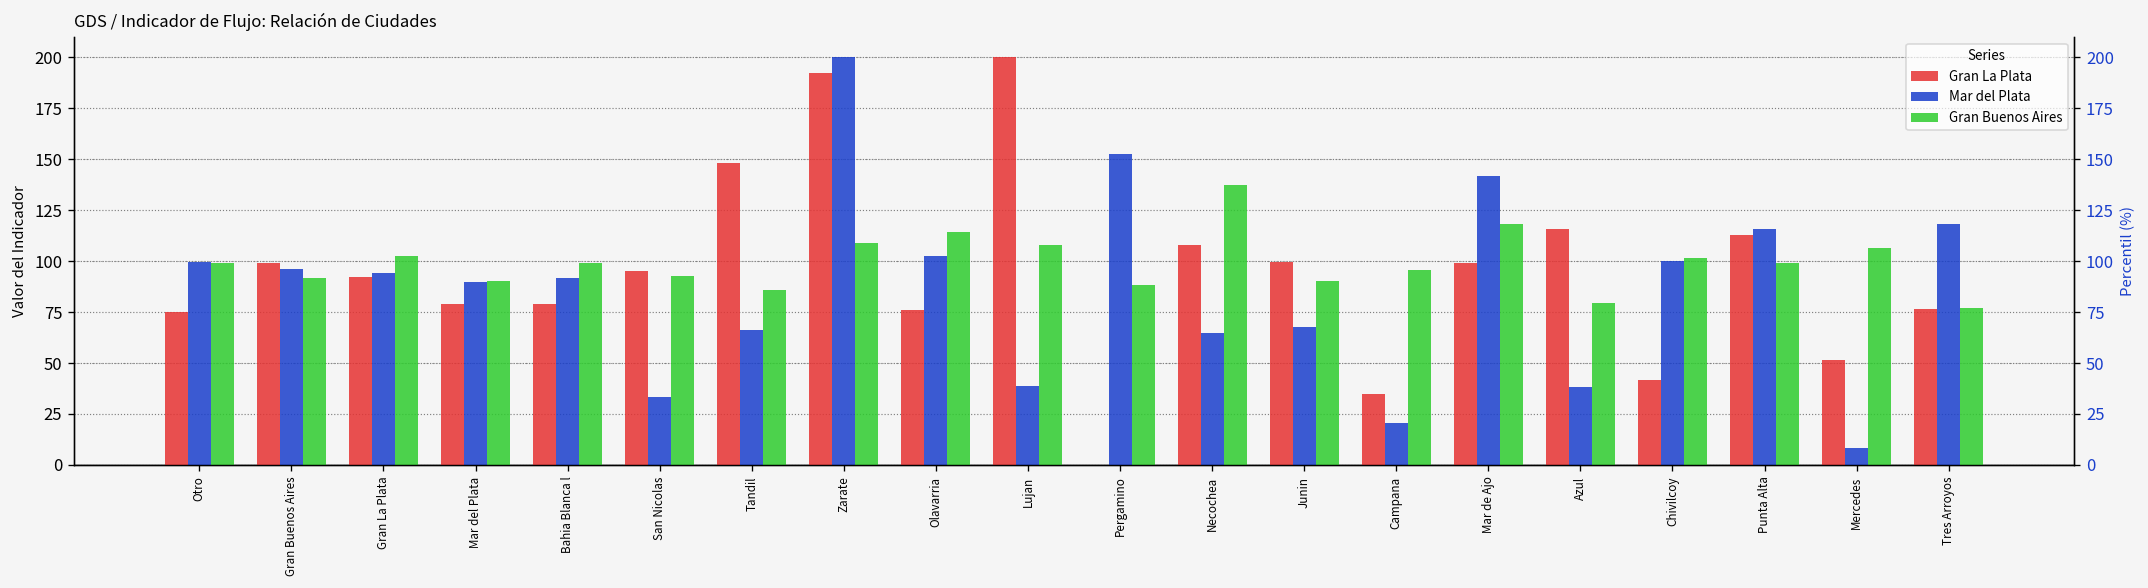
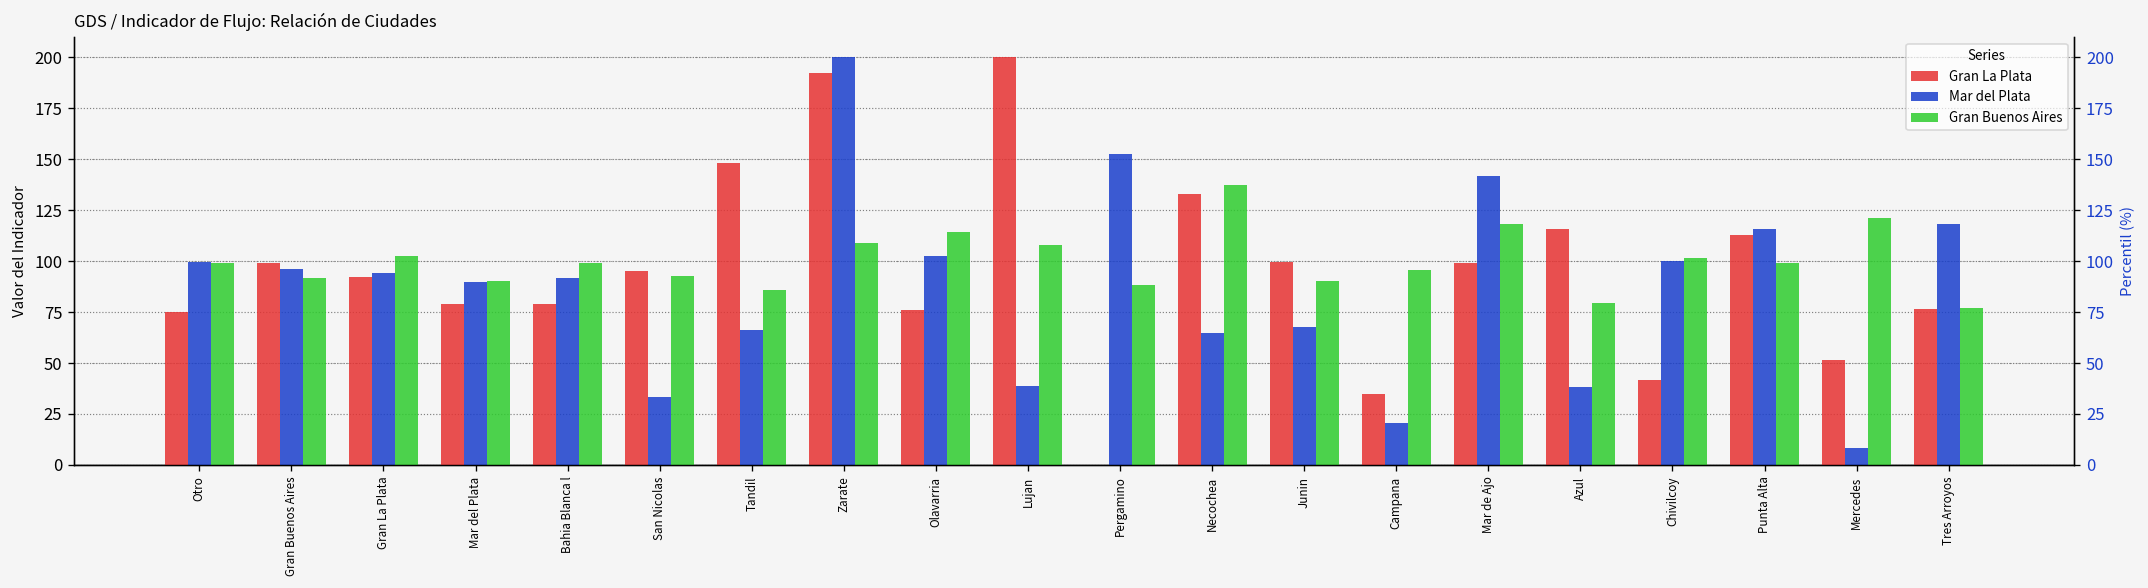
Gran La Plata, Necochea: 108 -> 133
Gran Buenos Aires, Mercedes: 107 -> 121
